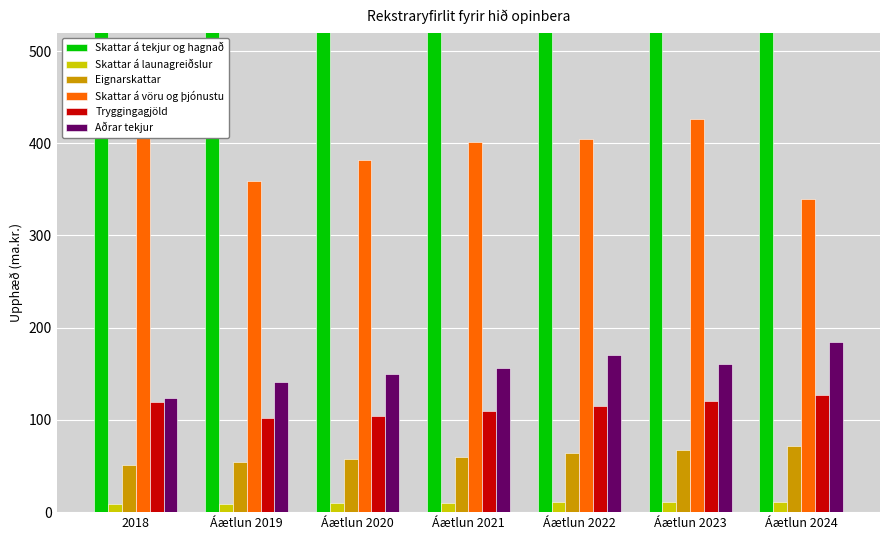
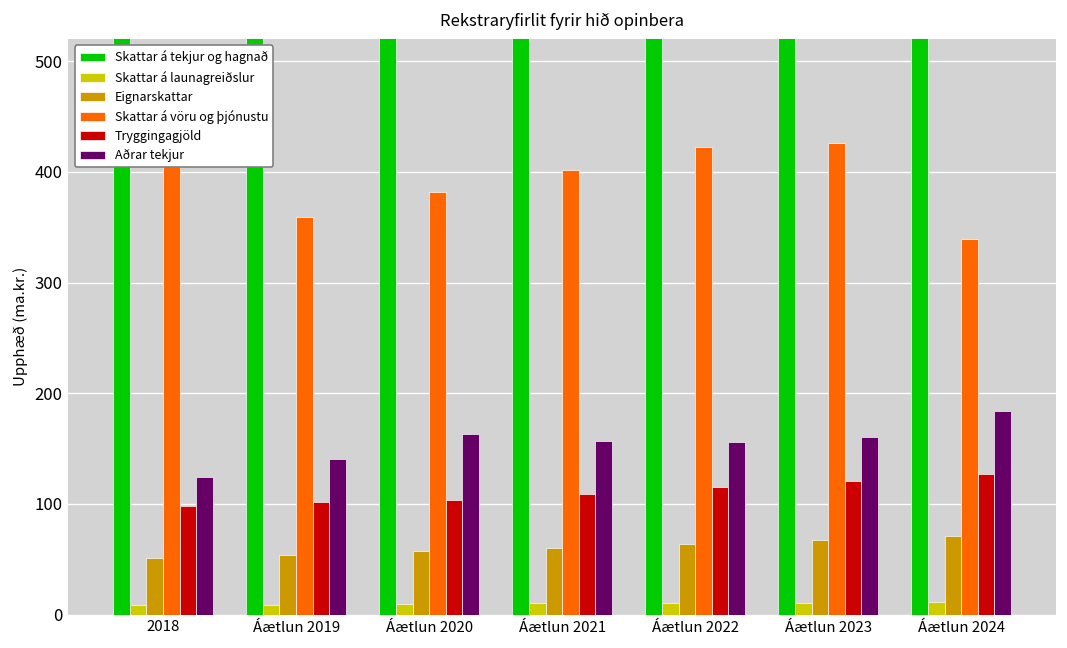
Tryggingagjöld, 2018: 120 -> 100
Aðrar tekjur, Áætlun 2020: 150 -> 160
Skattar á vöru og þjónustu, Áætlun 2022: 400 -> 420
Aðrar tekjur, Áætlun 2022: 170 -> 160
